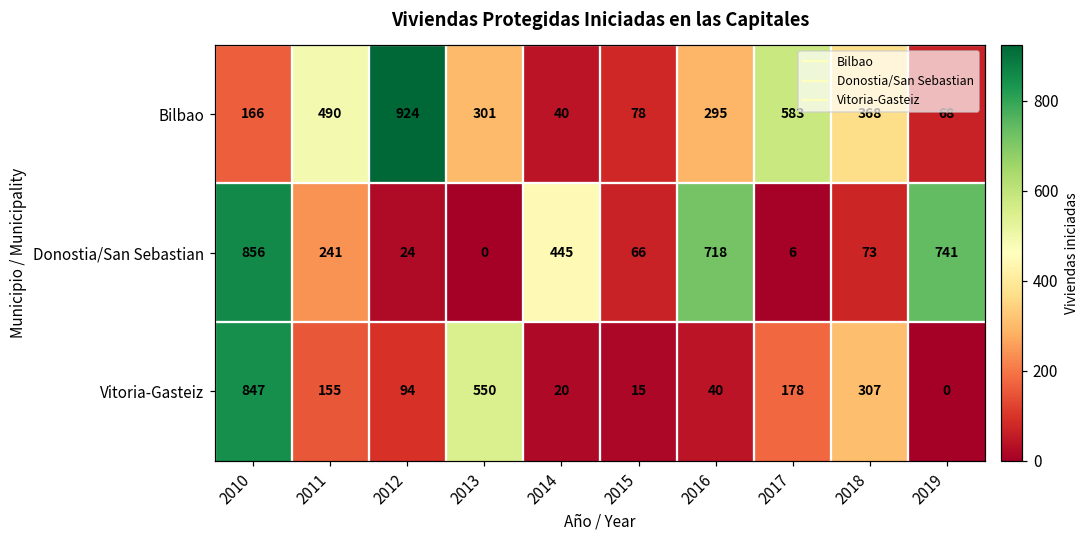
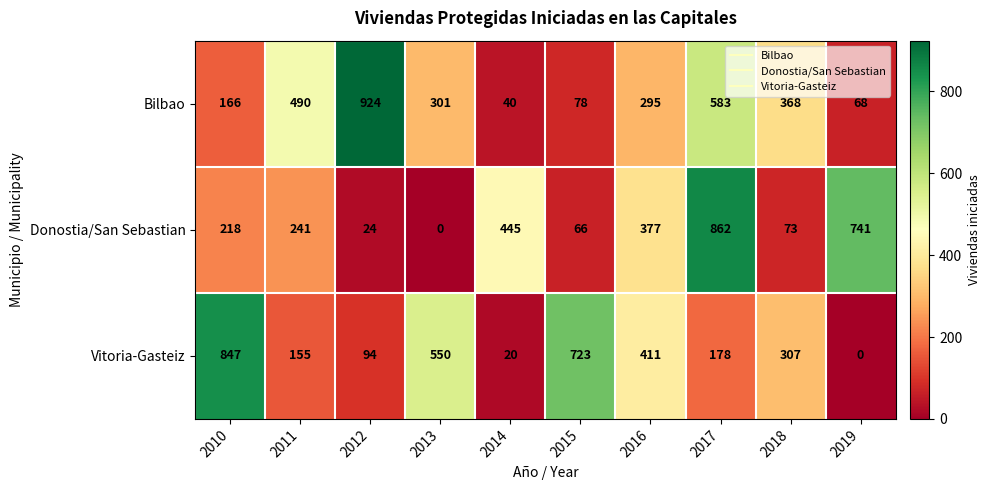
Donostia/San Sebastian, 2010: 856 -> 218
Donostia/San Sebastian, 2016: 718 -> 377
Donostia/San Sebastian, 2017: 6 -> 862
Vitoria-Gasteiz, 2015: 15 -> 723
Vitoria-Gasteiz, 2016: 40 -> 411
